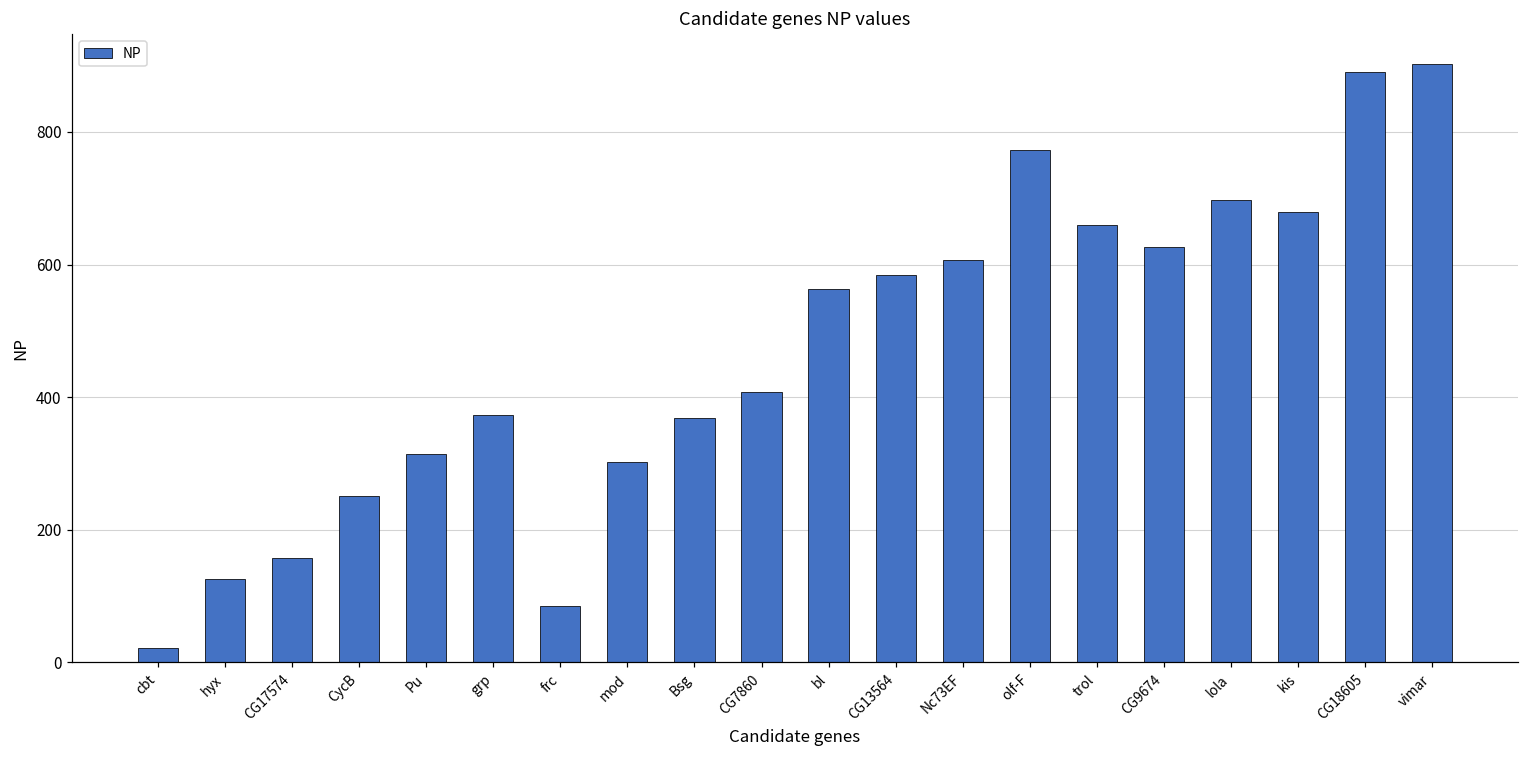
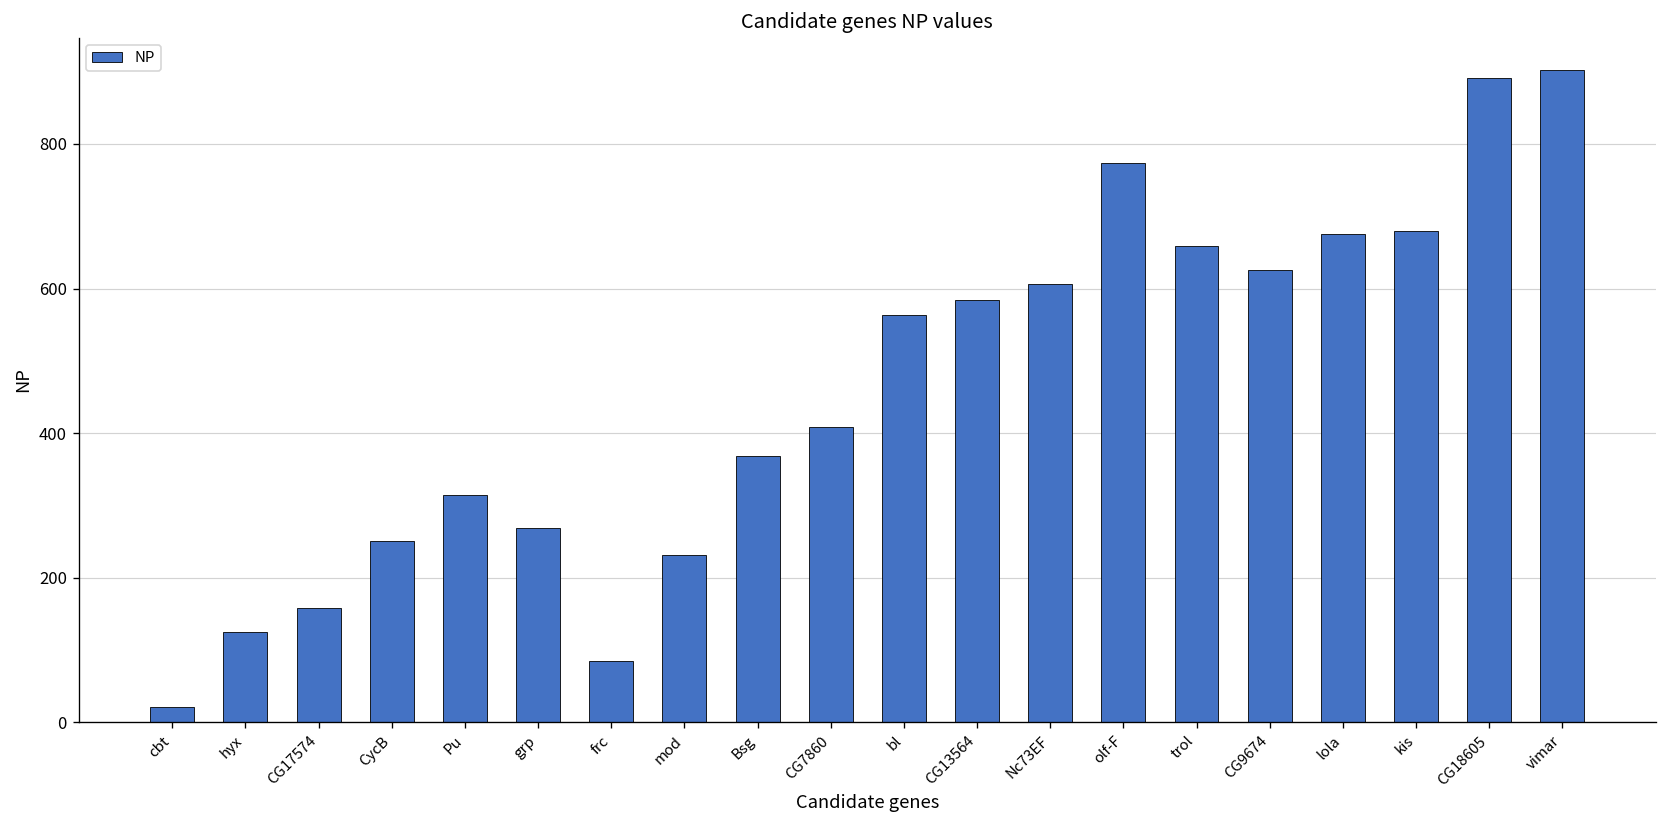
grp: 370 -> 270
mod: 300 -> 230
lola: 700 -> 680
